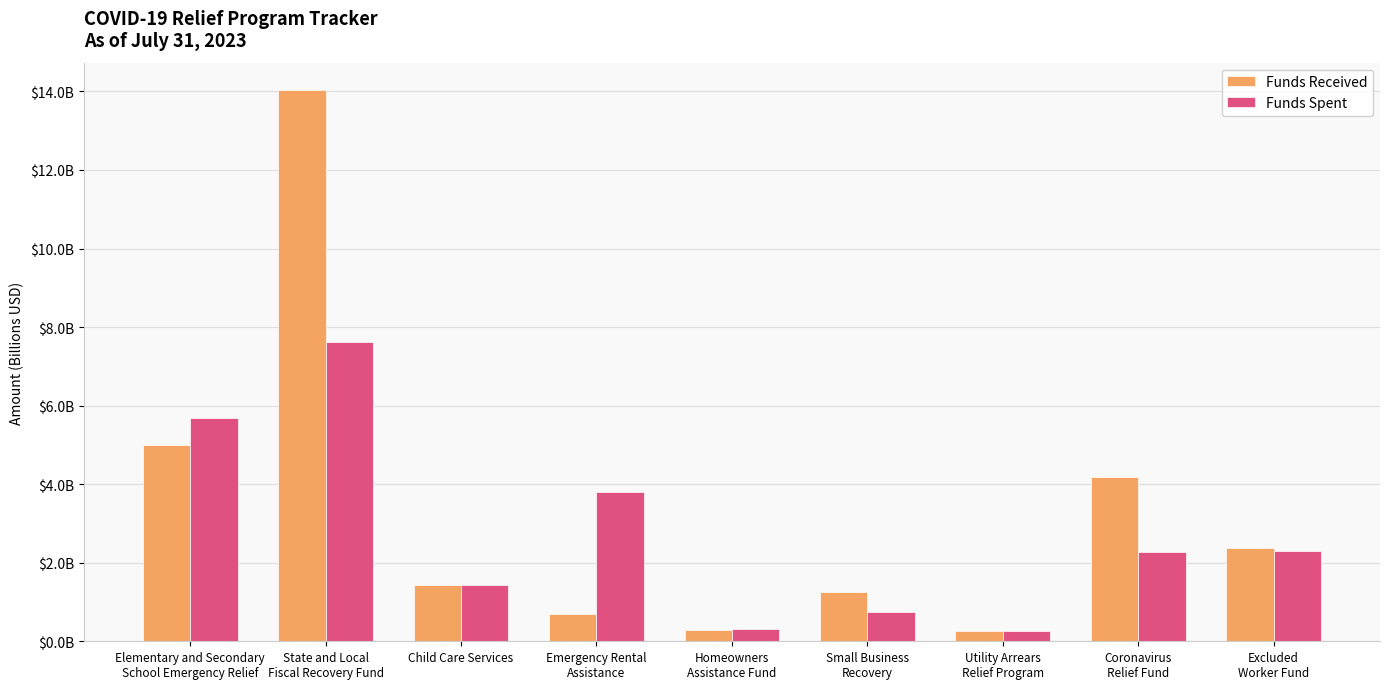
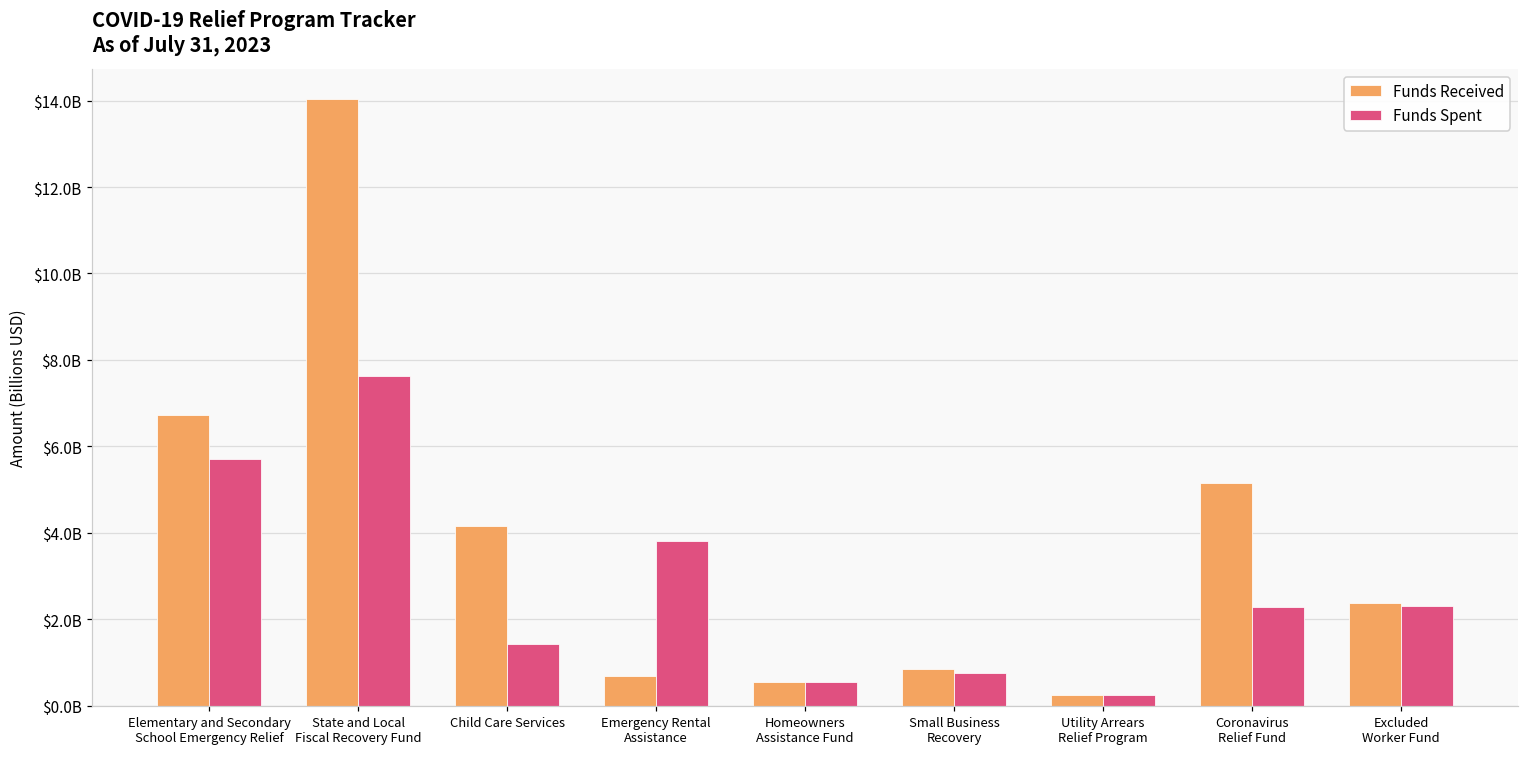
Funds Received, Elementary and Secondary School Emergency Relief: $5000000000 -> $6700000000
Funds Received, Child Care Services: $1400000000 -> $4200000000
Funds Received, Homeowners Assistance Fund: $300000000 -> $500000000
Funds Spent, Homeowners Assistance Fund: $300000000 -> $500000000
Funds Received, Small Business Recovery: $1300000000 -> $800000000
Funds Received, Coronavirus Relief Fund: $4200000000 -> $5100000000
